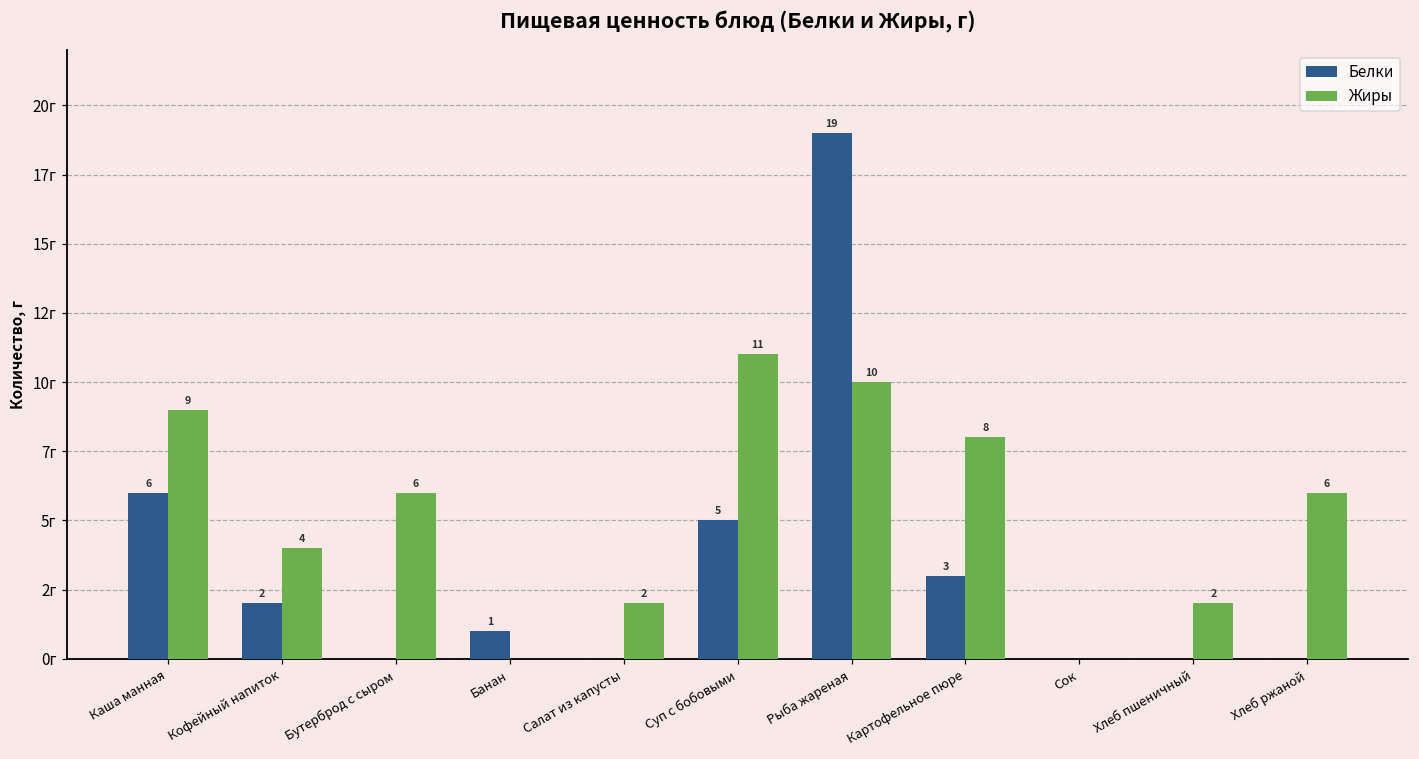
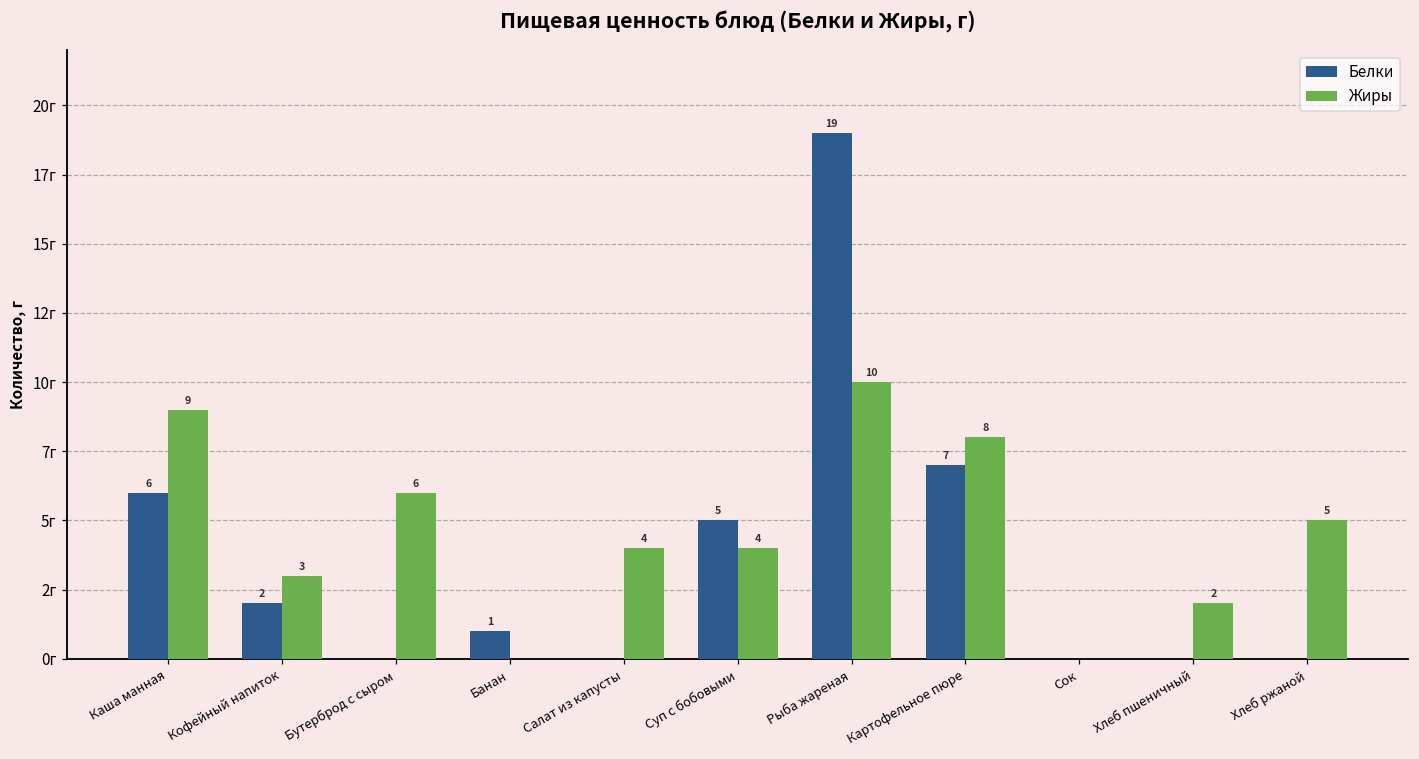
Жиры, Кофейный напиток: 4 -> 3
Жиры, Салат из капусты: 2 -> 4
Жиры, Суп с бобовыми: 11 -> 4
Белки, Картофельное пюре: 3 -> 7
Жиры, Хлеб ржаной: 6 -> 5
